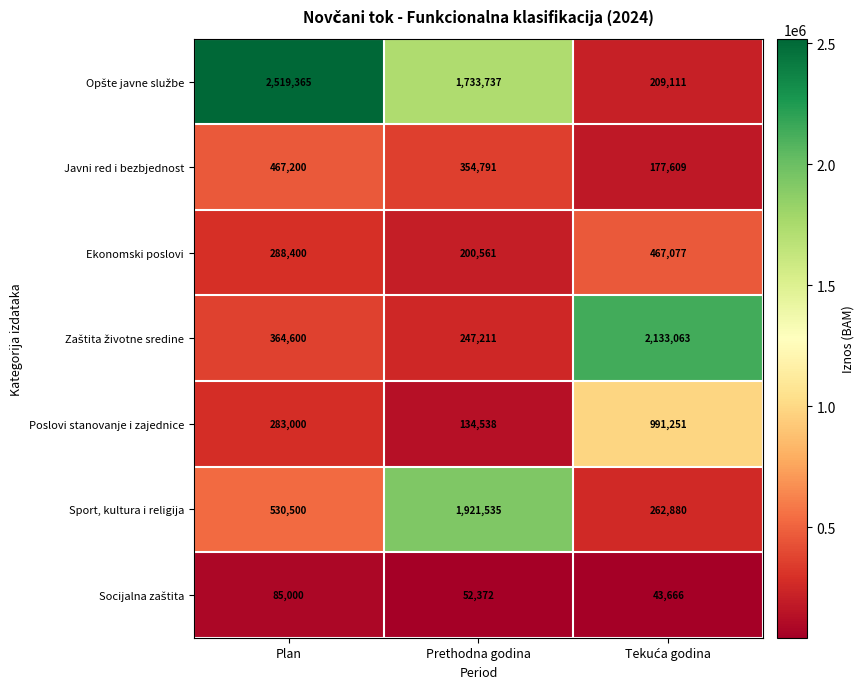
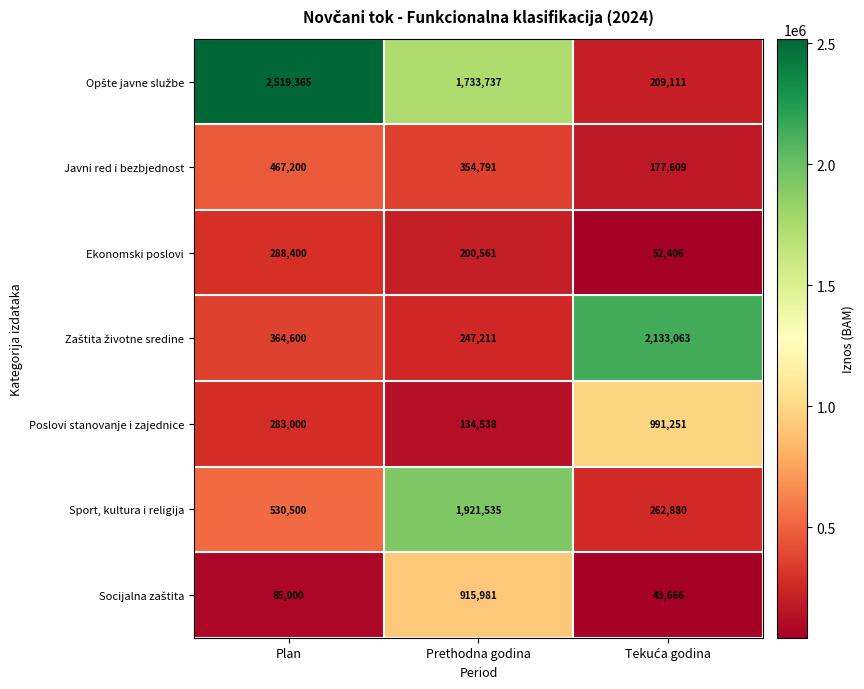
Ekonomski poslovi, Tekuća godina: 467,077 -> 52,406
Socijalna zaštita, Prethodna godina: 52,372 -> 915,981
